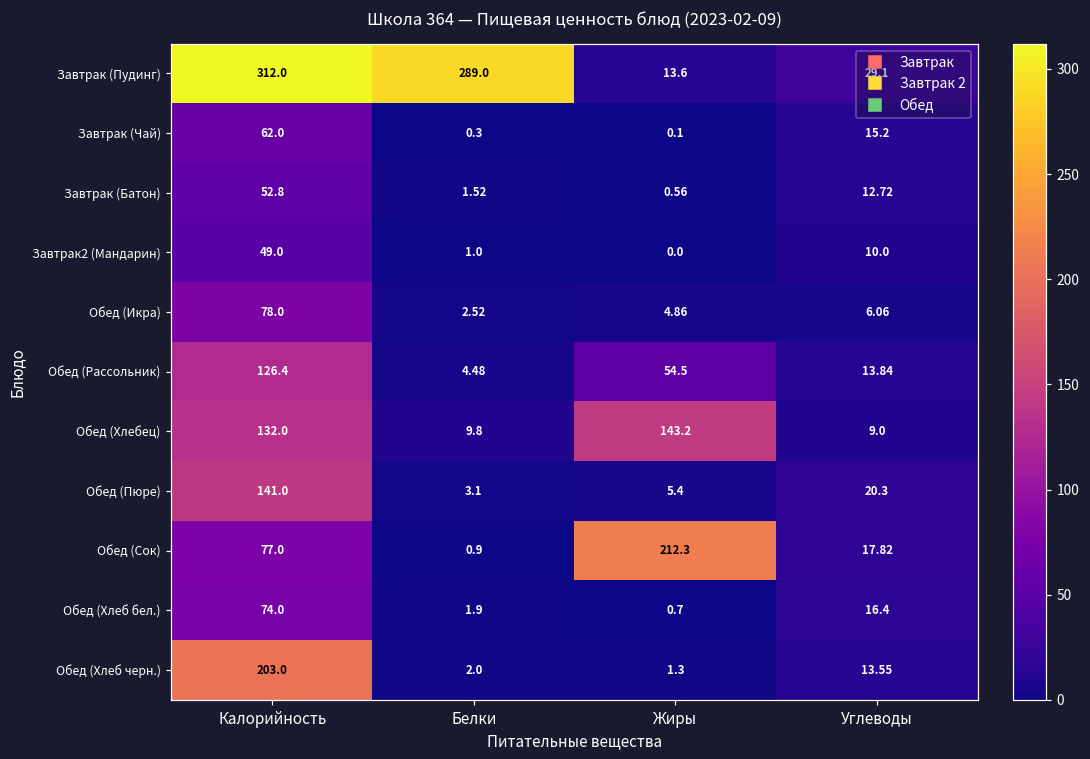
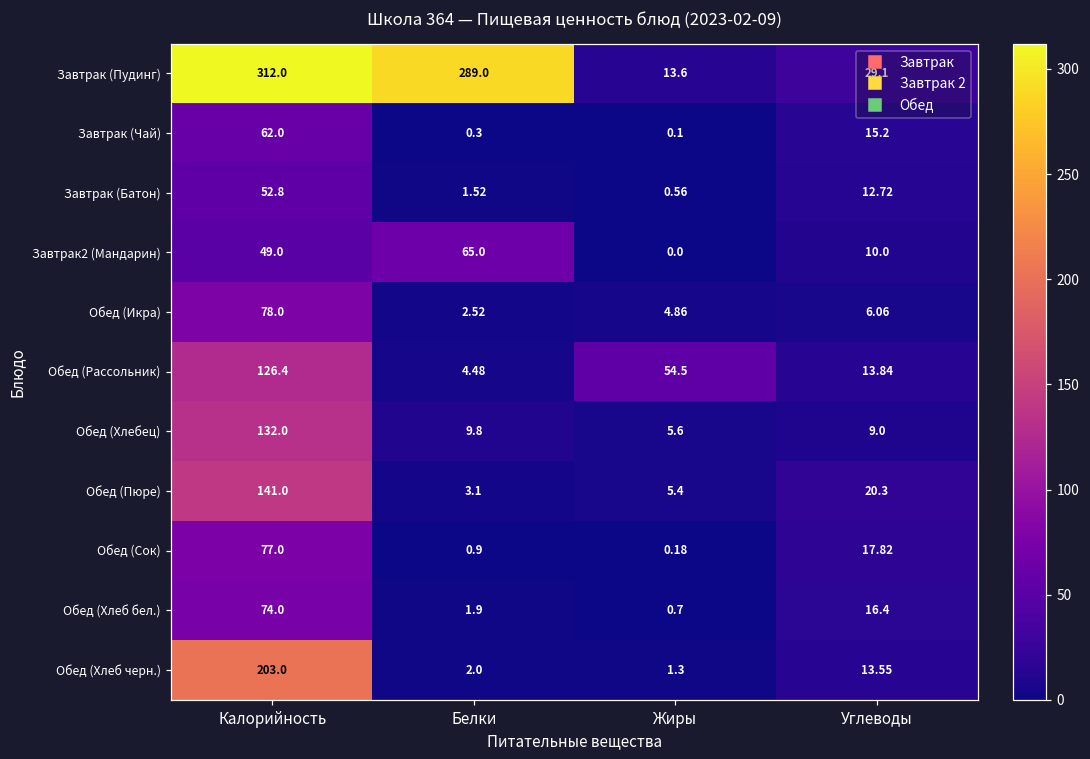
Завтрак2 (Мандарин), Белки: 1.0 -> 65.0
Обед (Хлебец), Жиры: 143.2 -> 5.6
Обед (Сок), Жиры: 212.3 -> 0.18
